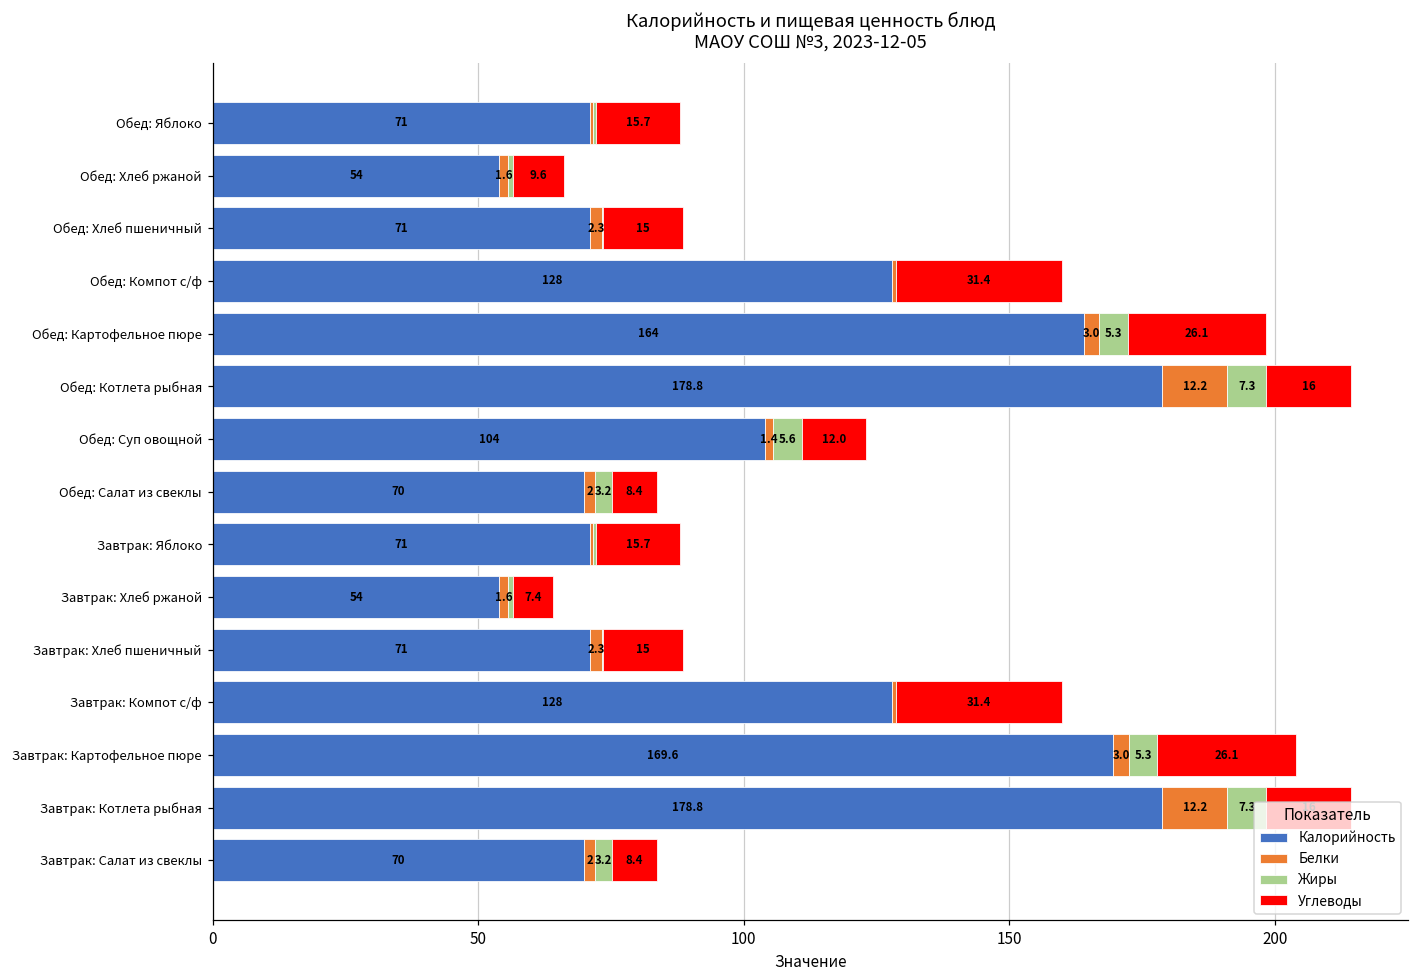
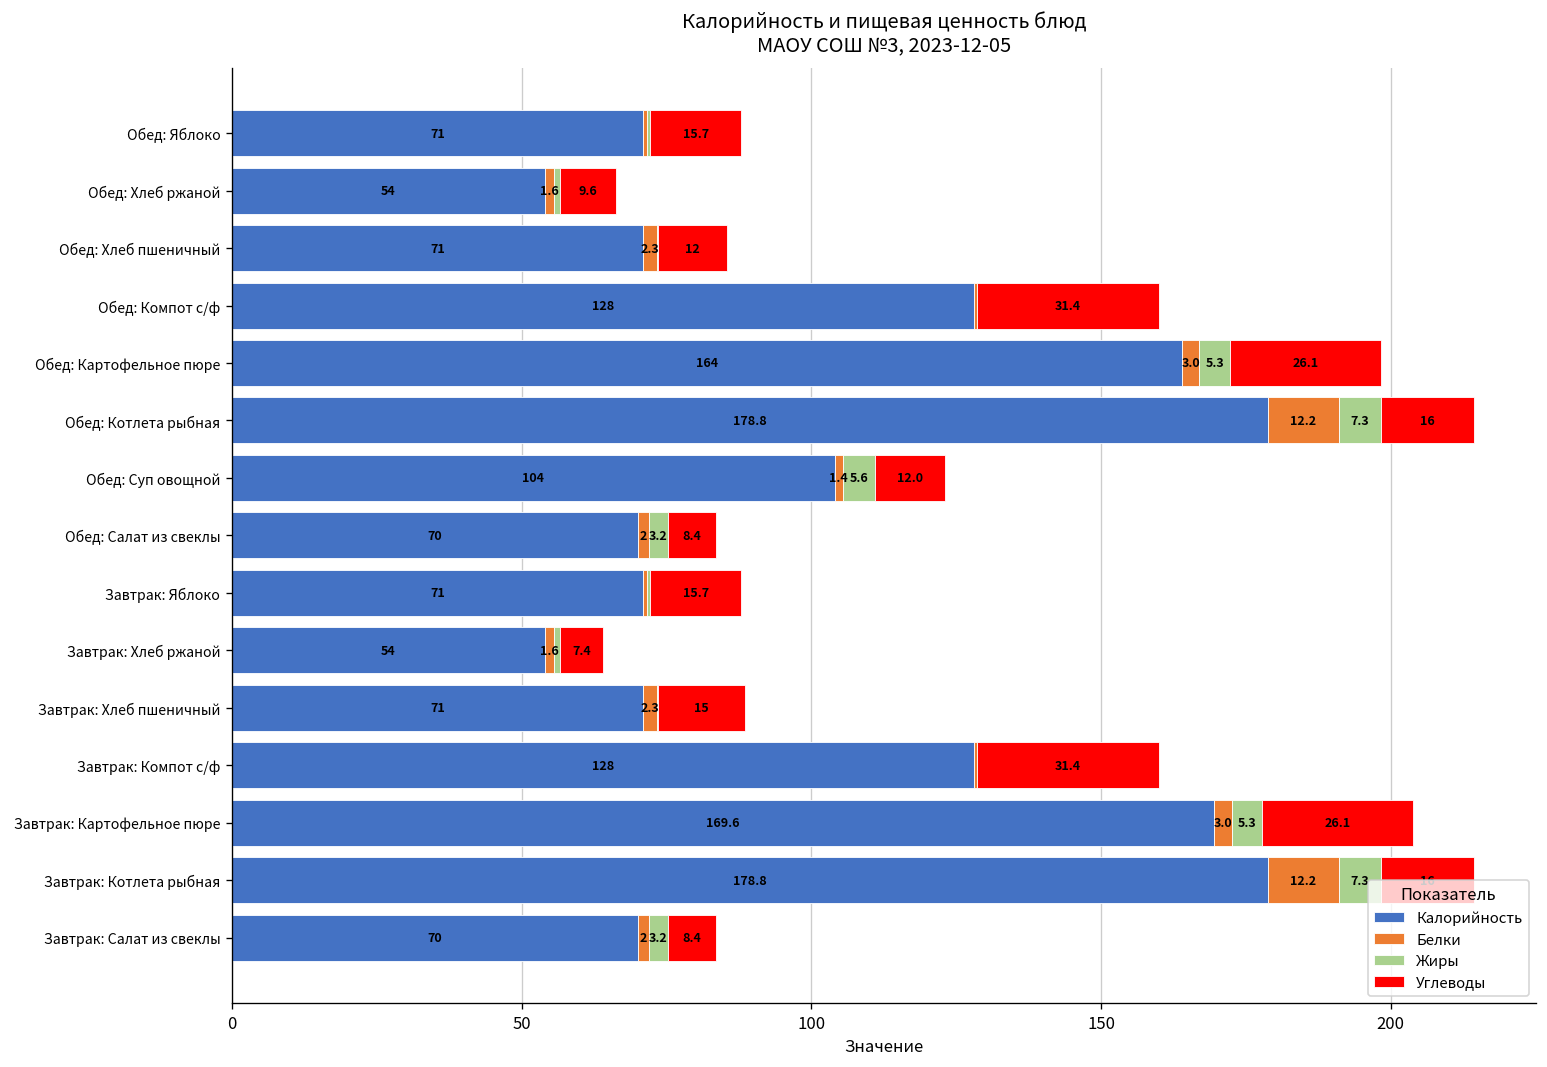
Углеводы, Обед: Хлеб пшеничный: 15 -> 12
